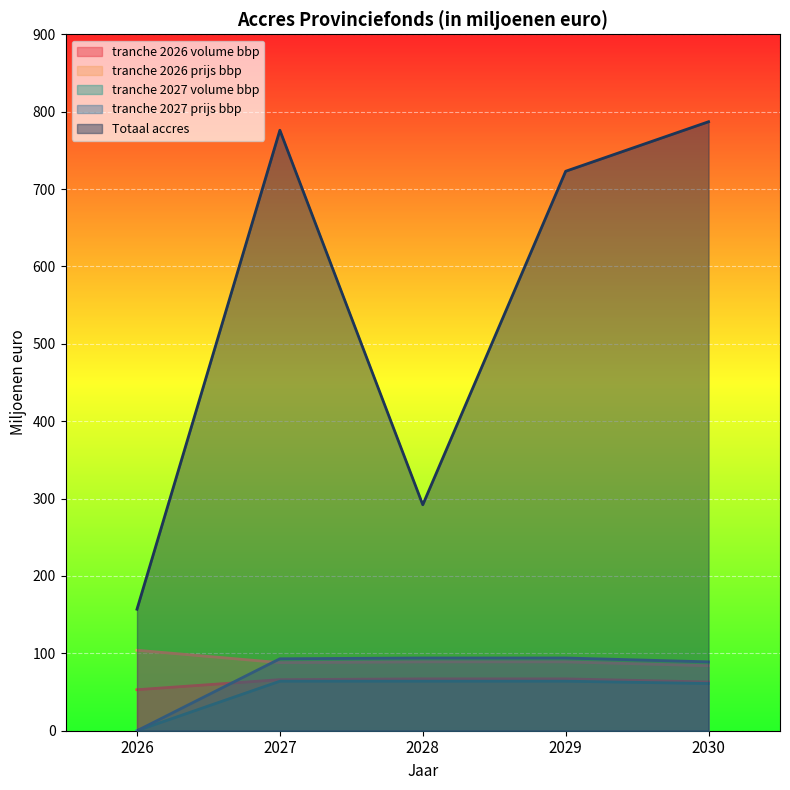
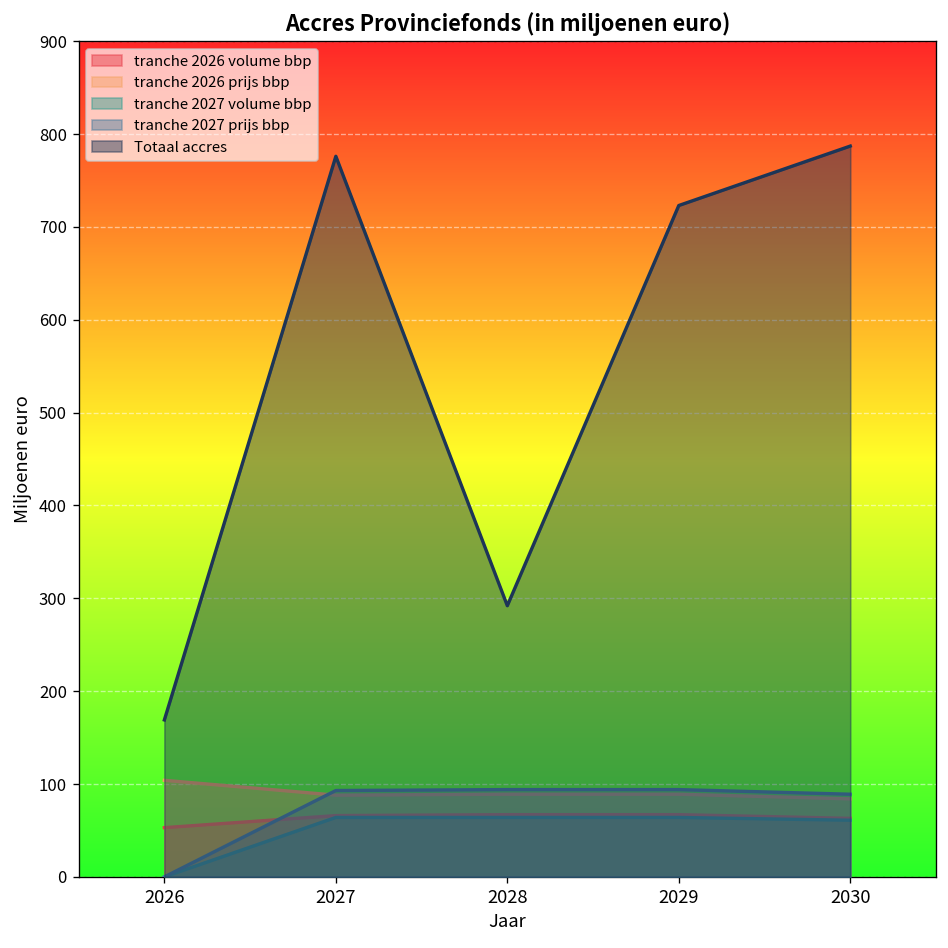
Totaal accres, 2026: 160 -> 170
